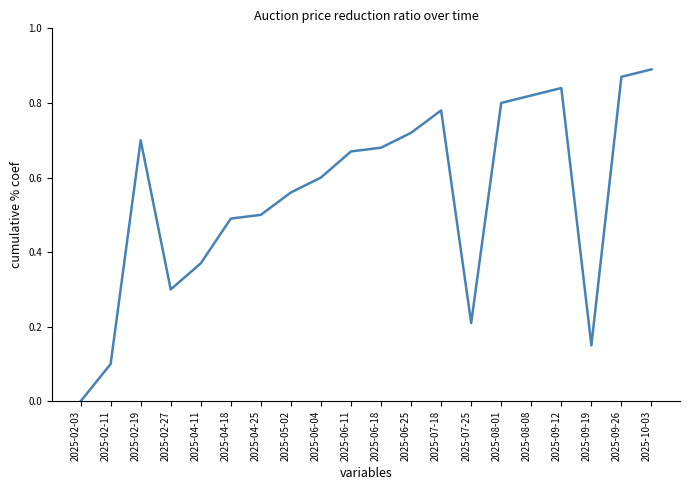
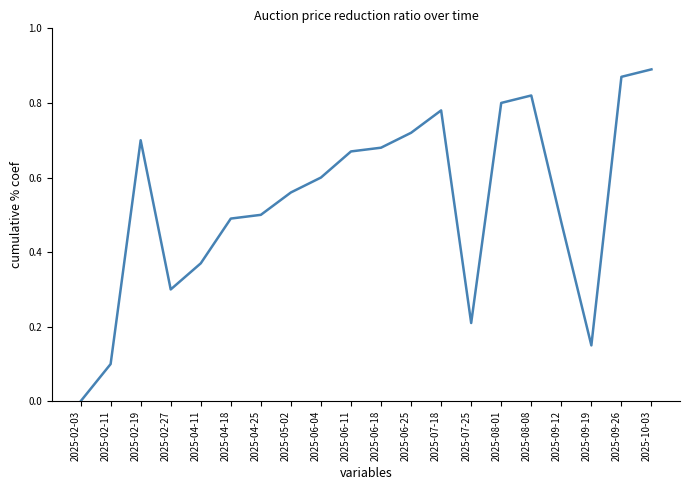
2025-09-12: 0.84 -> 0.48
